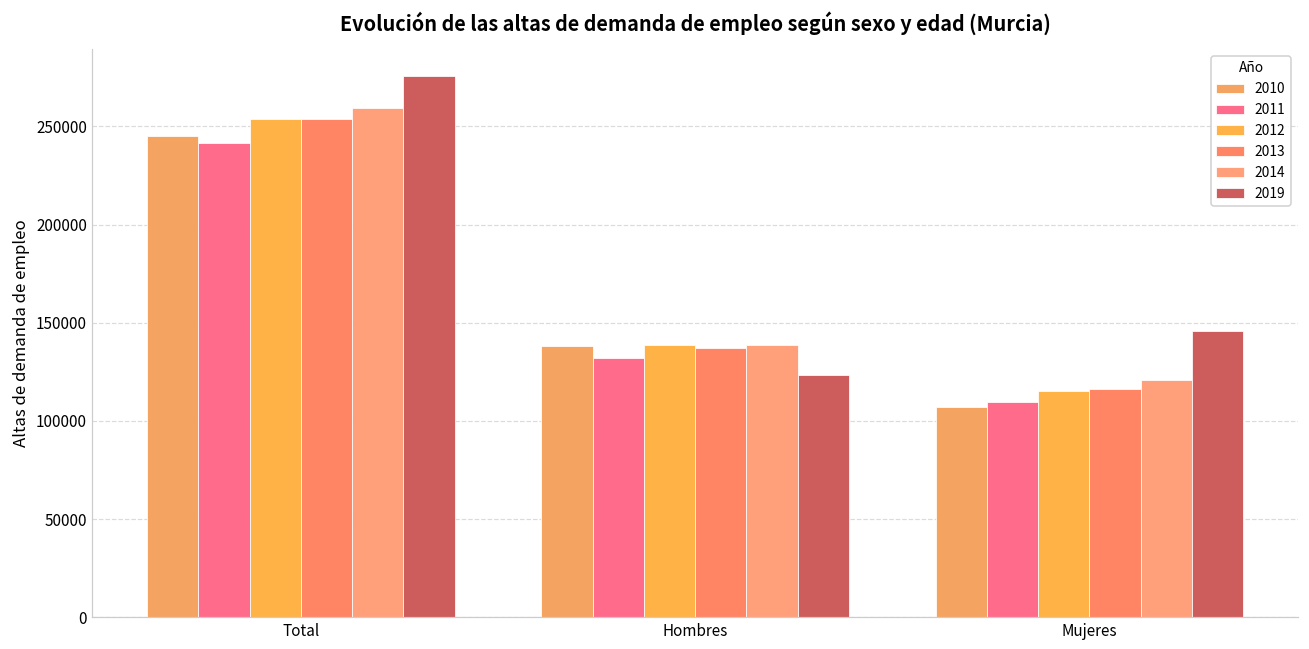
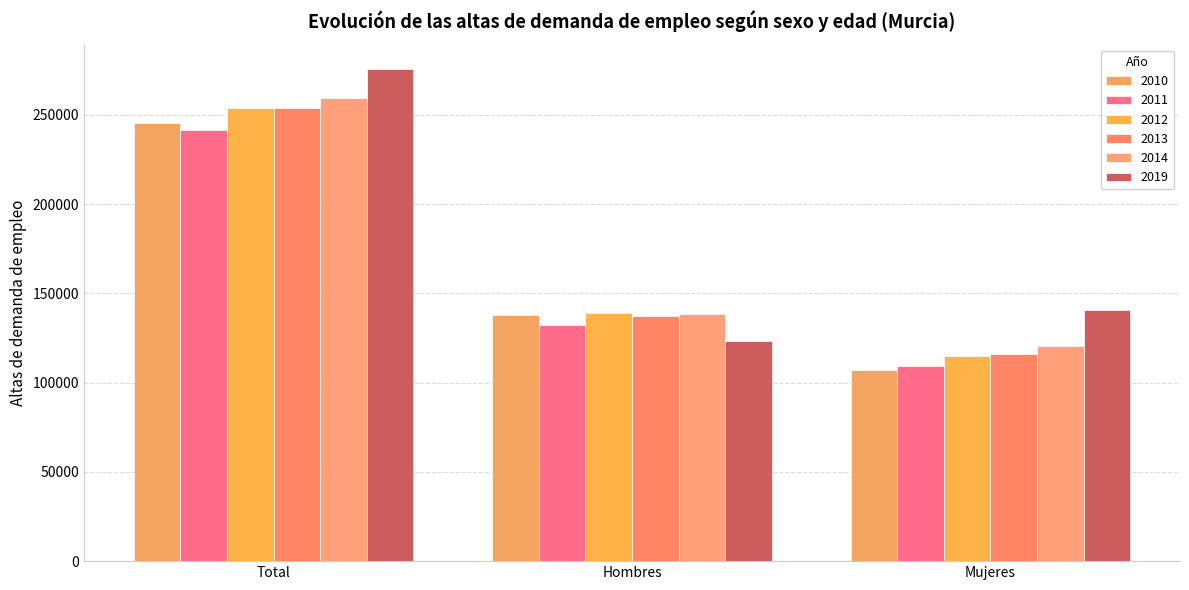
2019, Mujeres: 146000 -> 141000
